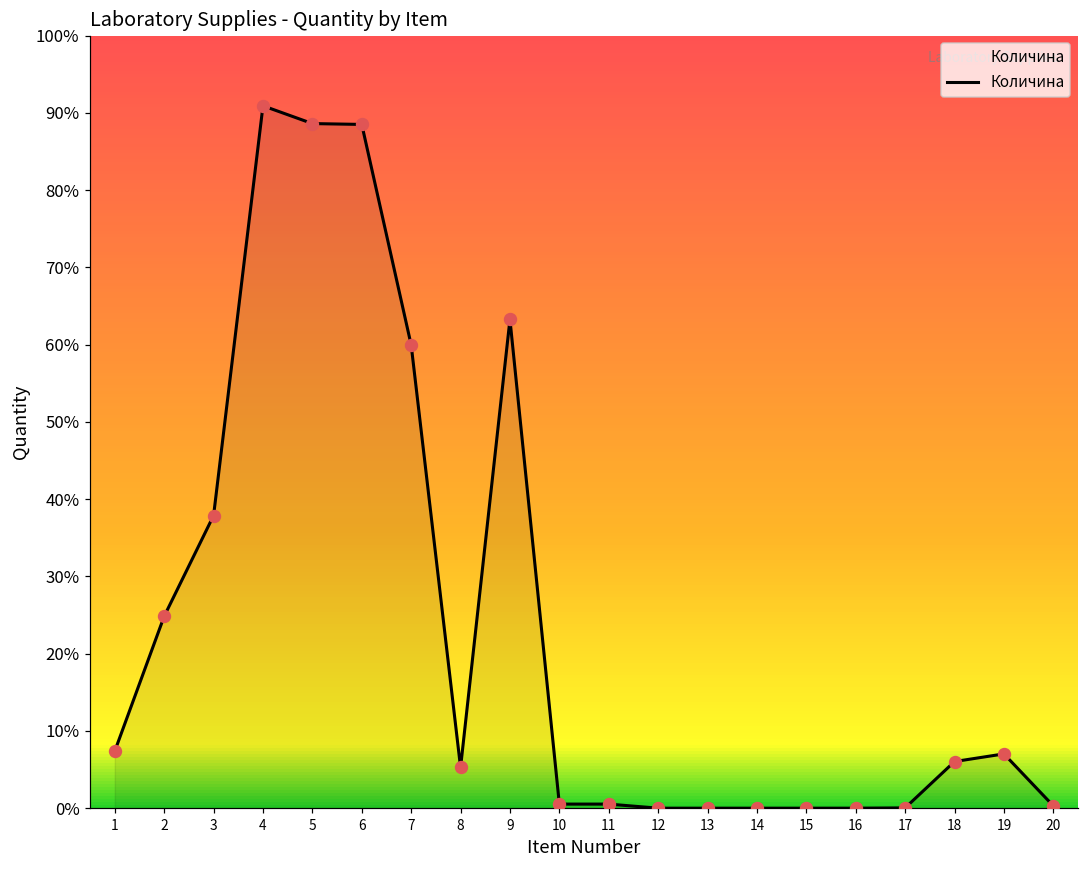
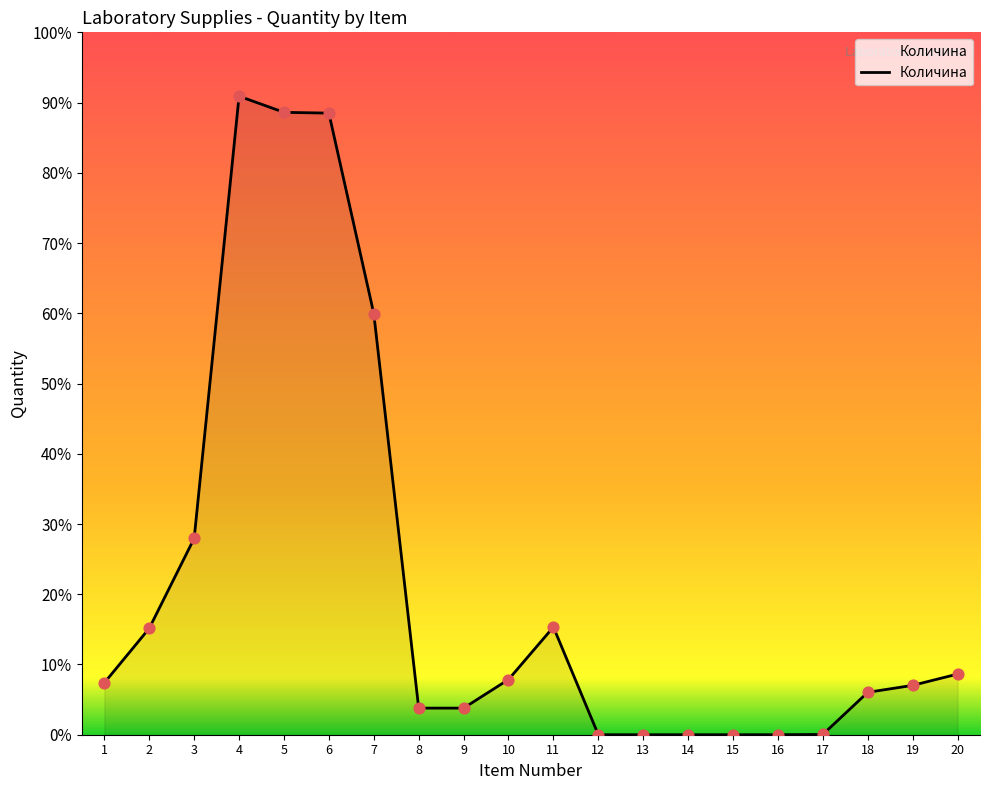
2: 25% -> 15%
3: 38% -> 28%
8: 5% -> 4%
9: 63% -> 4%
10: 1% -> 8%
11: 1% -> 15%
20: 0% -> 9%
